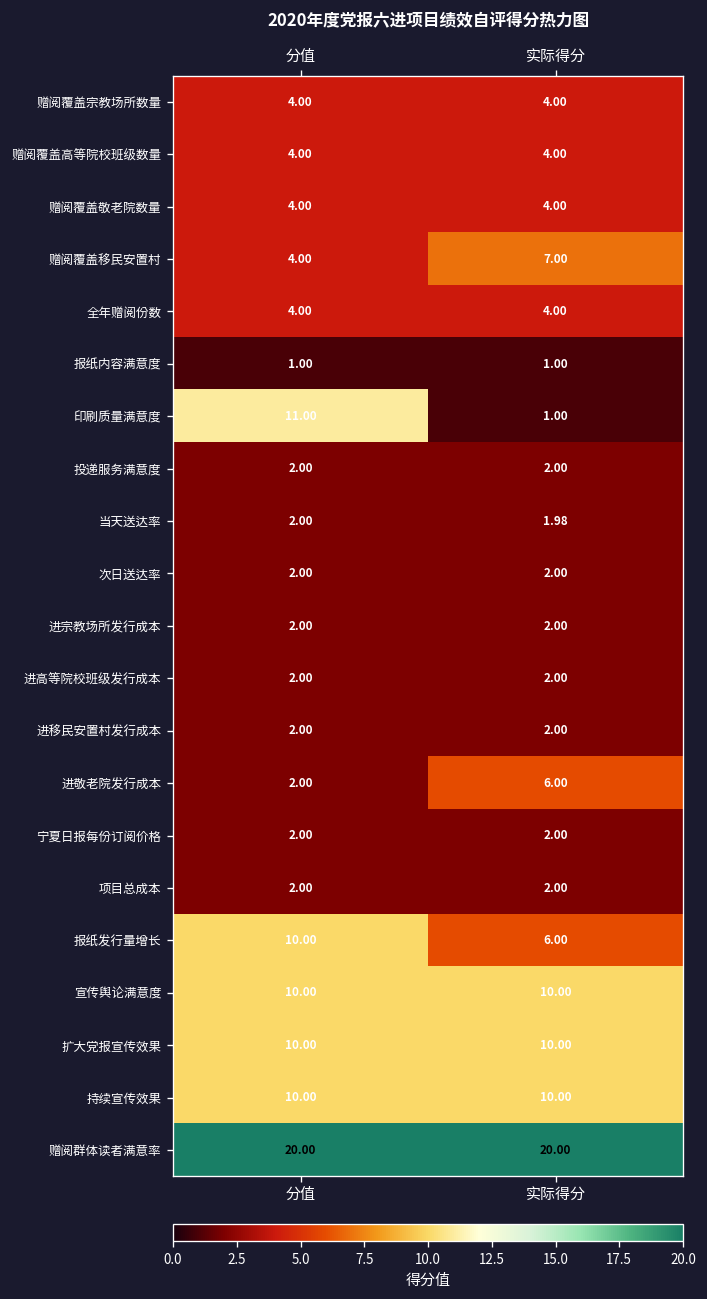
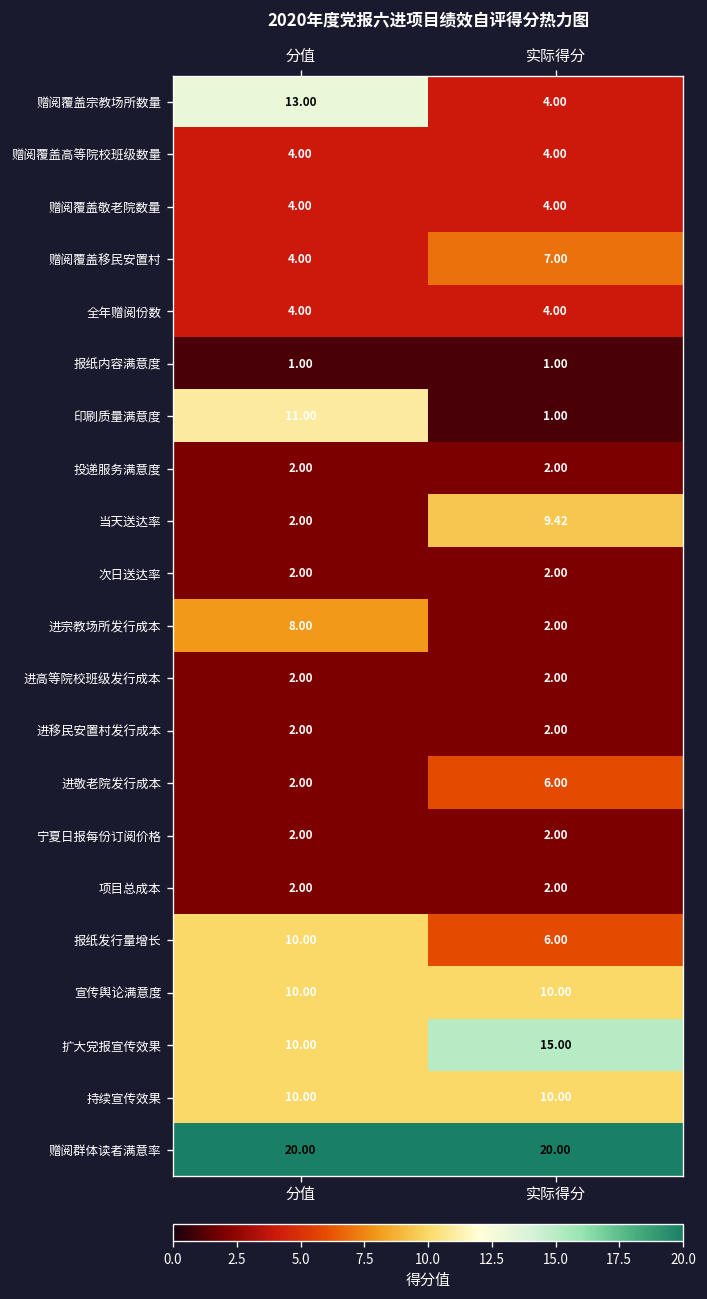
赠阅覆盖宗教场所数量, 分值: 4.00 -> 13.00
当天送达率, 实际得分: 1.98 -> 9.42
进宗教场所发行成本, 分值: 2.00 -> 8.00
扩大党报宣传效果, 实际得分: 10.00 -> 15.00
